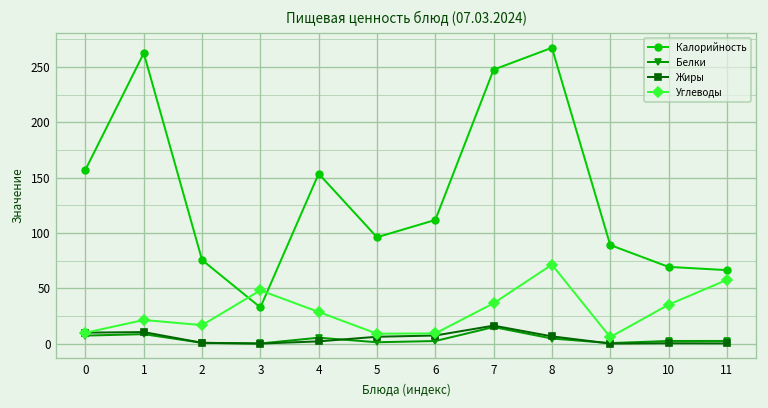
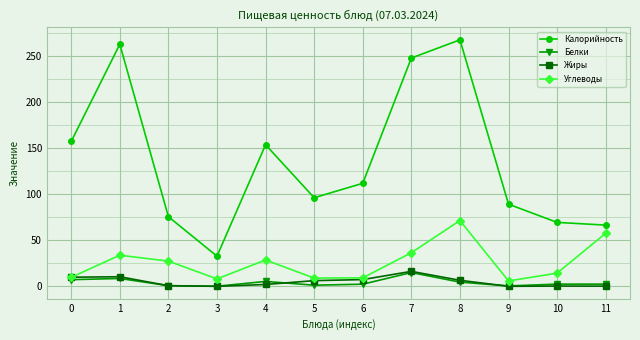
Углеводы, 1: 20 -> 30
Углеводы, 2: 20 -> 30
Углеводы, 3: 50 -> 10
Углеводы, 10: 40 -> 10
